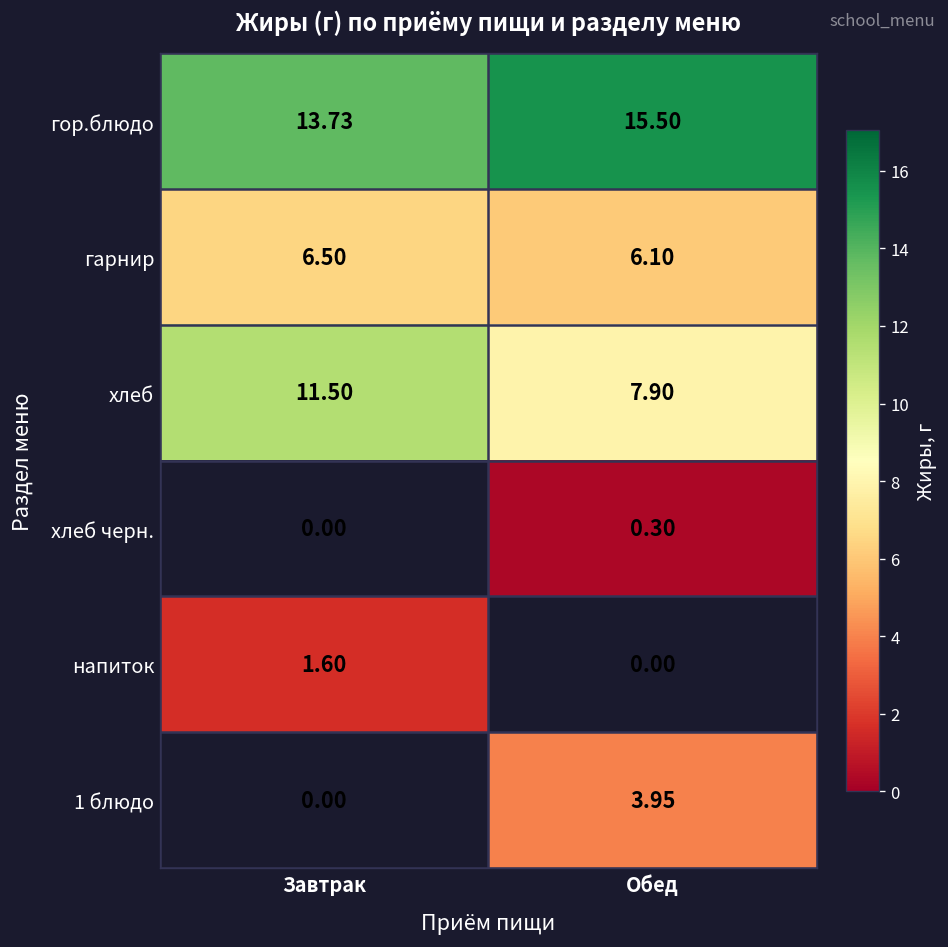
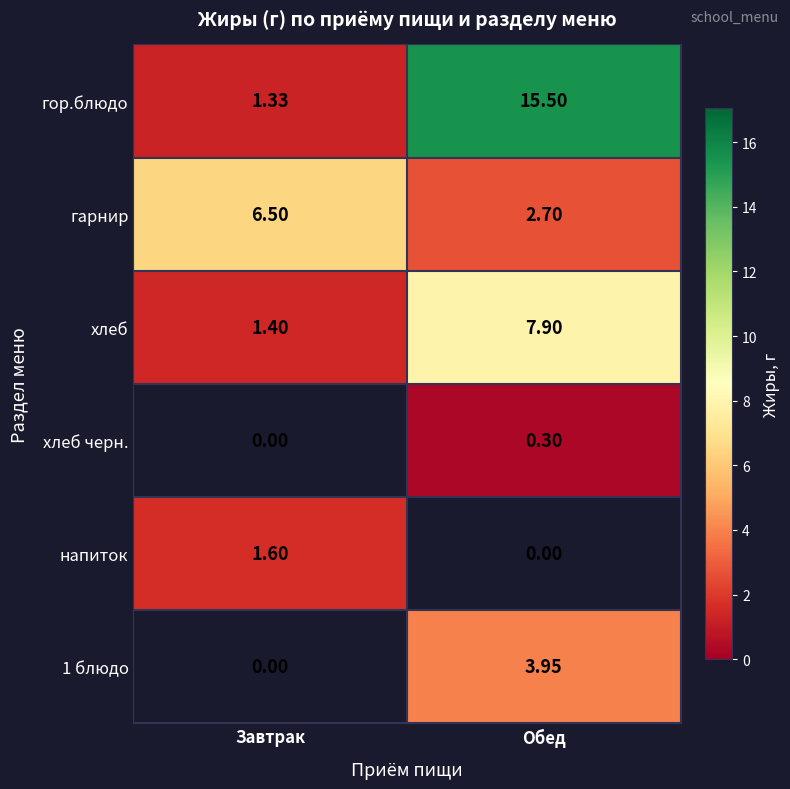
гор.блюдо, Завтрак: 13.73 -> 1.33
гарнир, Обед: 6.10 -> 2.70
хлеб, Завтрак: 11.50 -> 1.40
